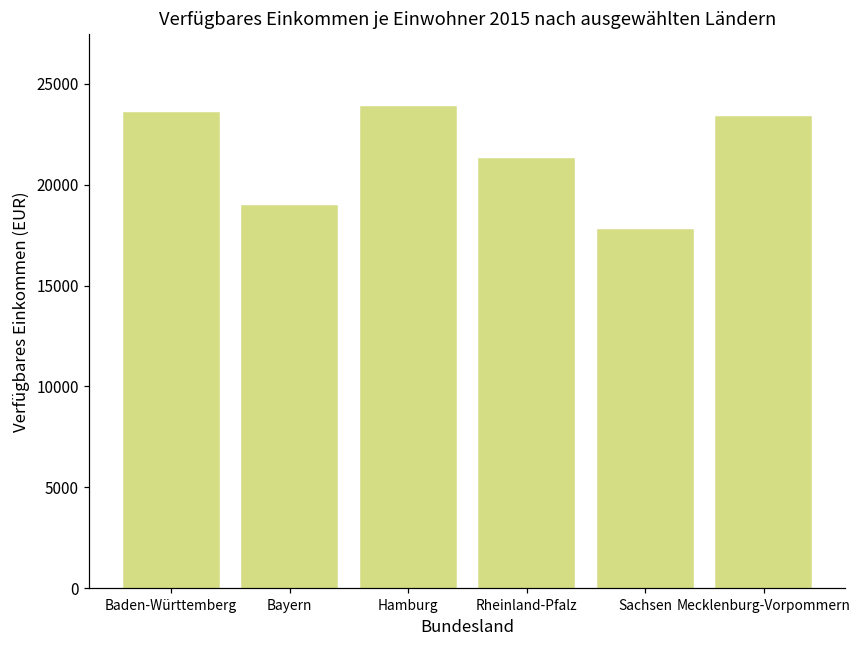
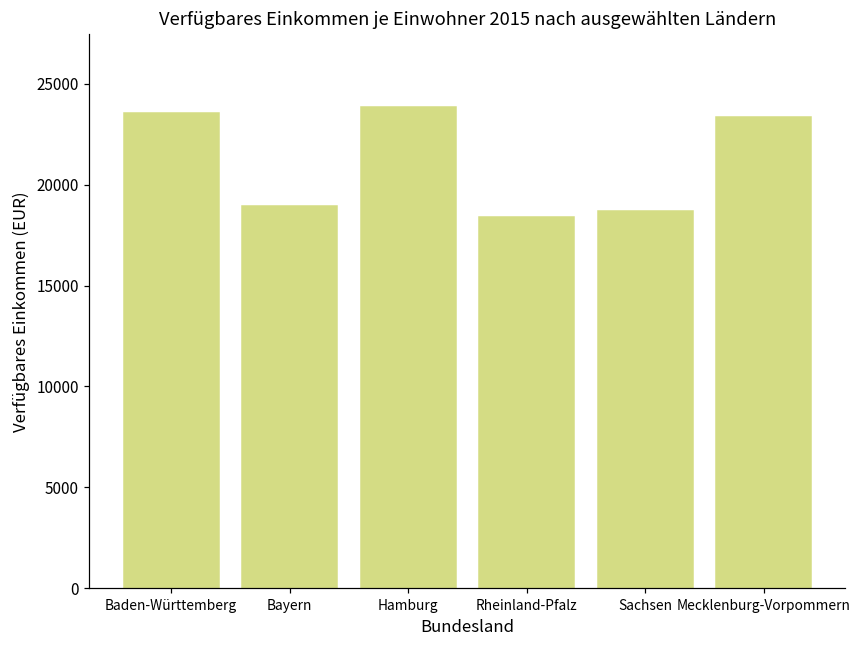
Rheinland-Pfalz: 21300 -> 18400
Sachsen: 17700 -> 18700
